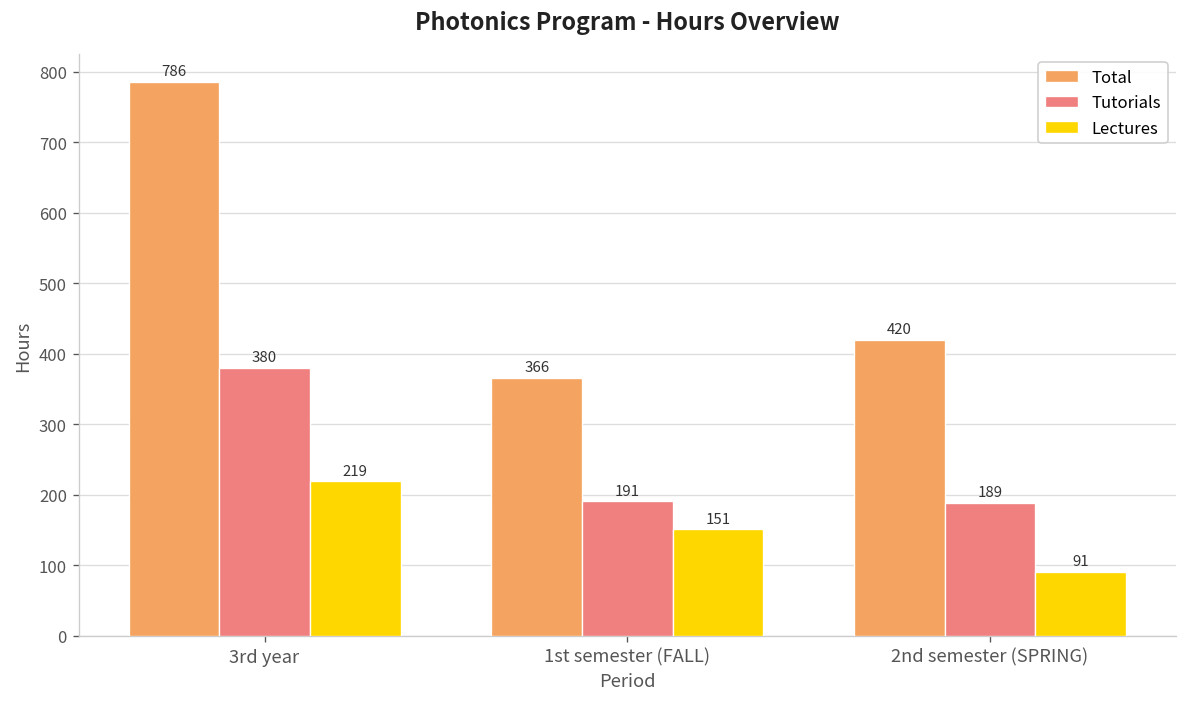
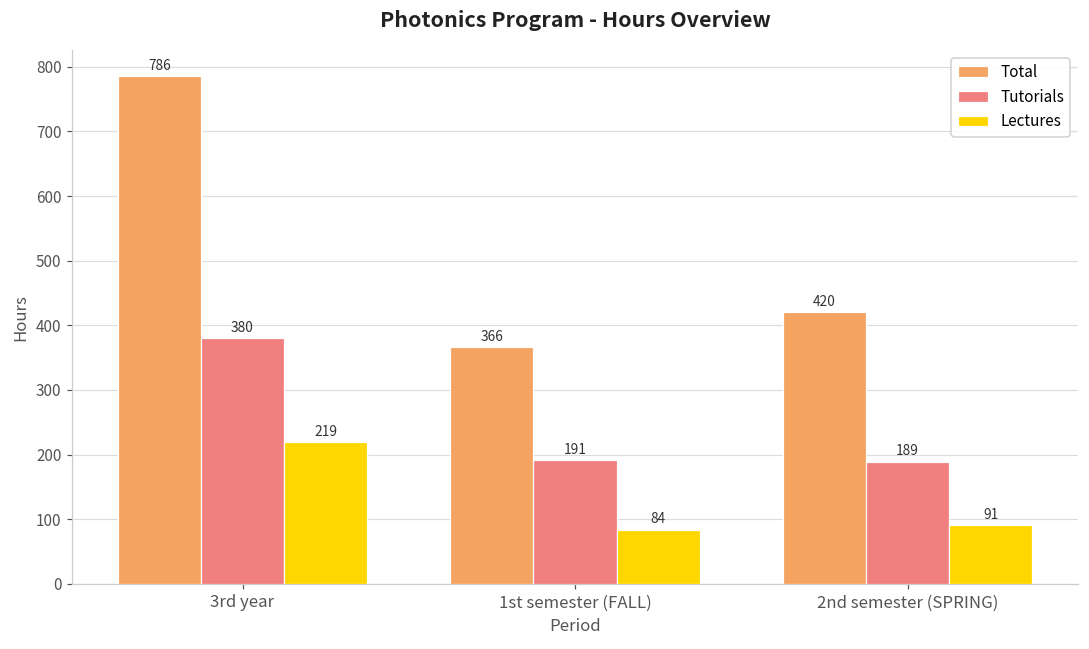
Lectures, 1st semester (FALL): 151 -> 84
